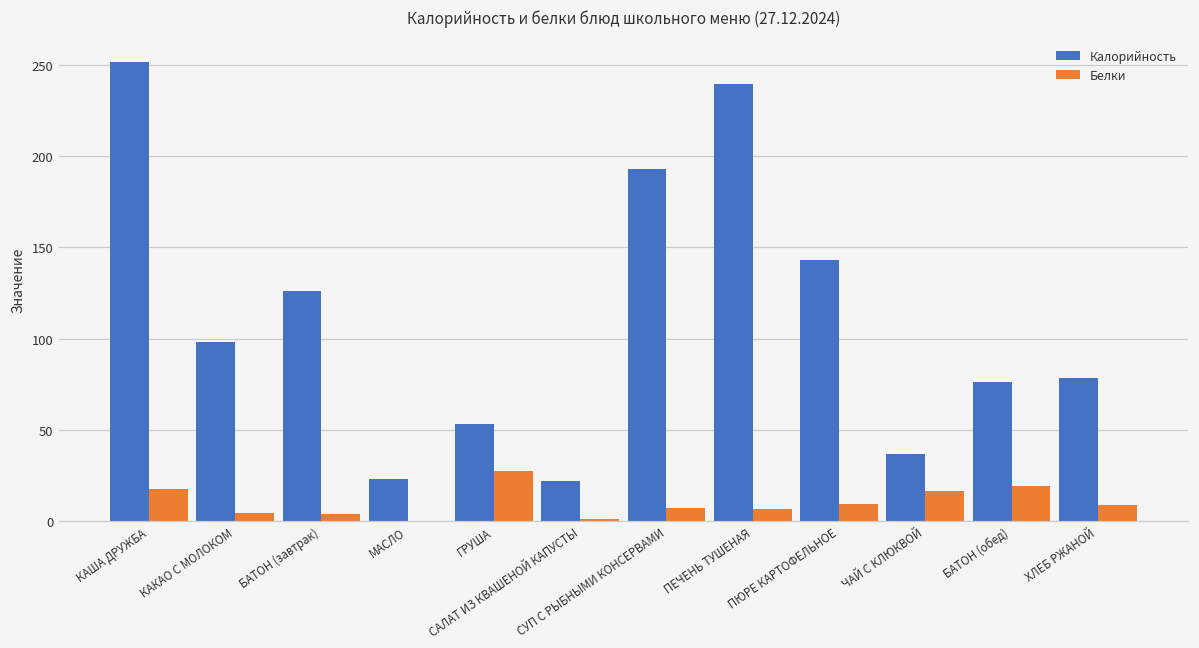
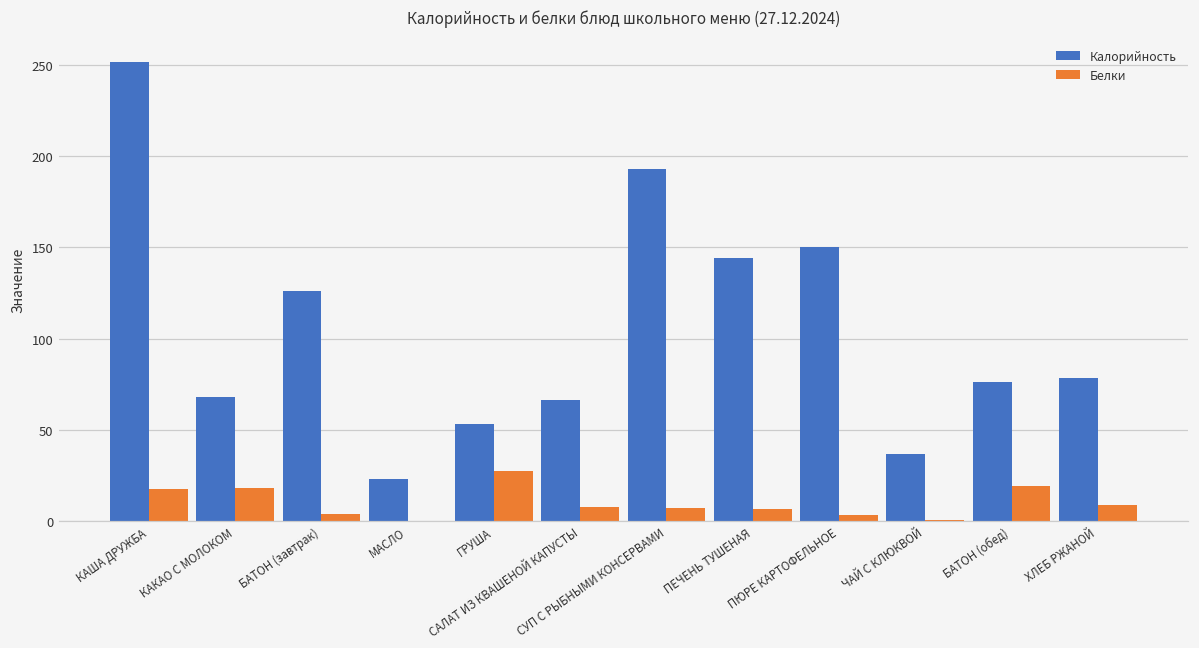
Калорийность, КАКАО С МОЛОКОМ: 98 -> 68
Белки, КАКАО С МОЛОКОМ: 4 -> 18
Калорийность, САЛАТ ИЗ КВАШЕНОЙ КАПУСТЫ: 22 -> 66
Белки, САЛАТ ИЗ КВАШЕНОЙ КАПУСТЫ: 1 -> 8
Калорийность, ПЕЧЕНЬ ТУШЕНАЯ: 240 -> 144
Калорийность, ПЮРЕ КАРТОФЕЛЬНОЕ: 143 -> 150
Белки, ПЮРЕ КАРТОФЕЛЬНОЕ: 9 -> 3
Белки, ЧАЙ С КЛЮКВОЙ: 16 -> 0
